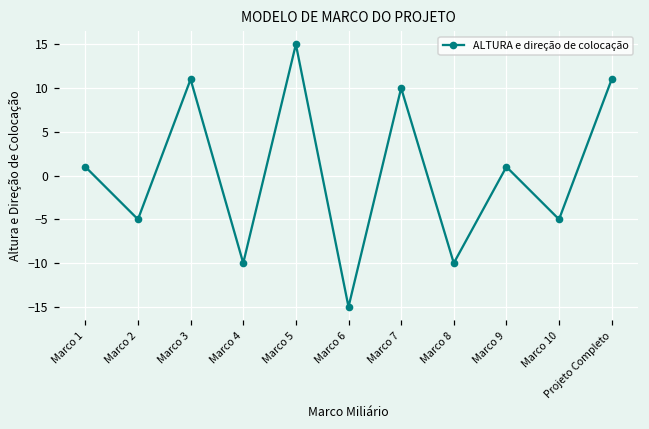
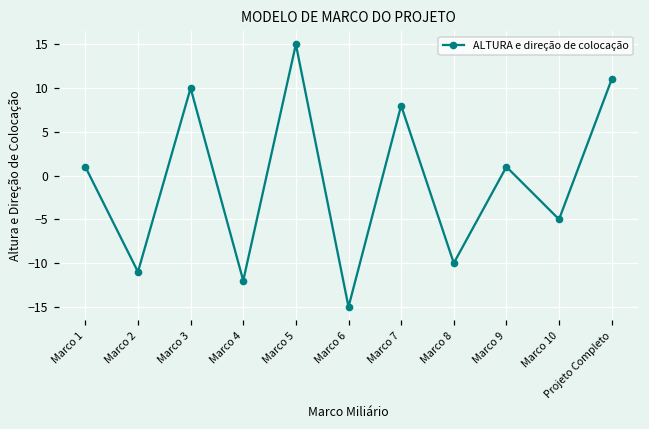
Marco 2: -5 -> -11
Marco 3: 11 -> 10
Marco 4: -10 -> -12
Marco 7: 10 -> 8
